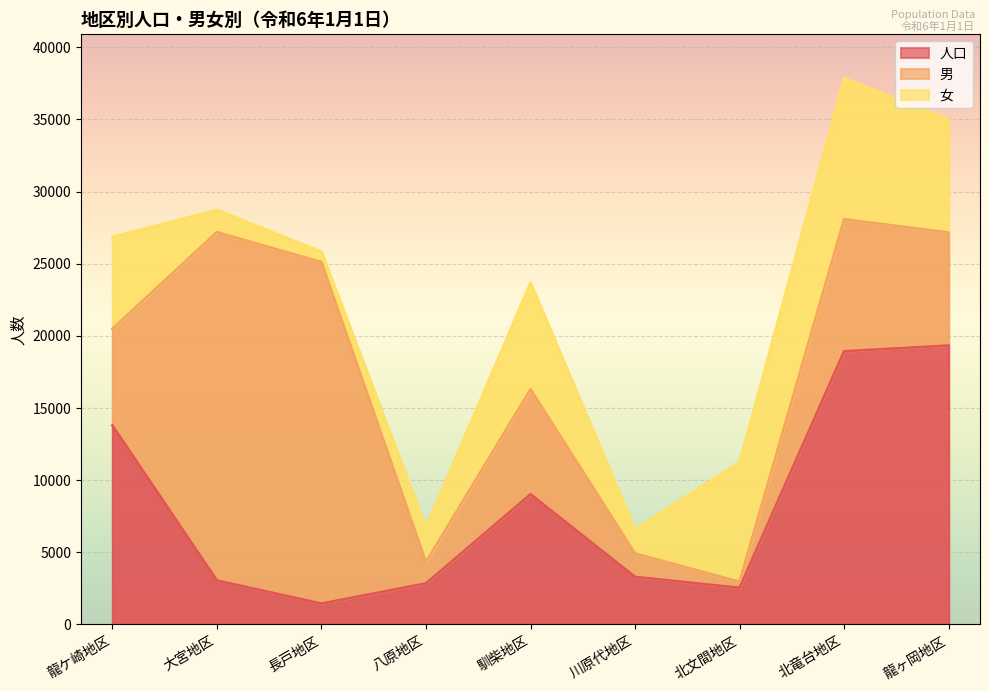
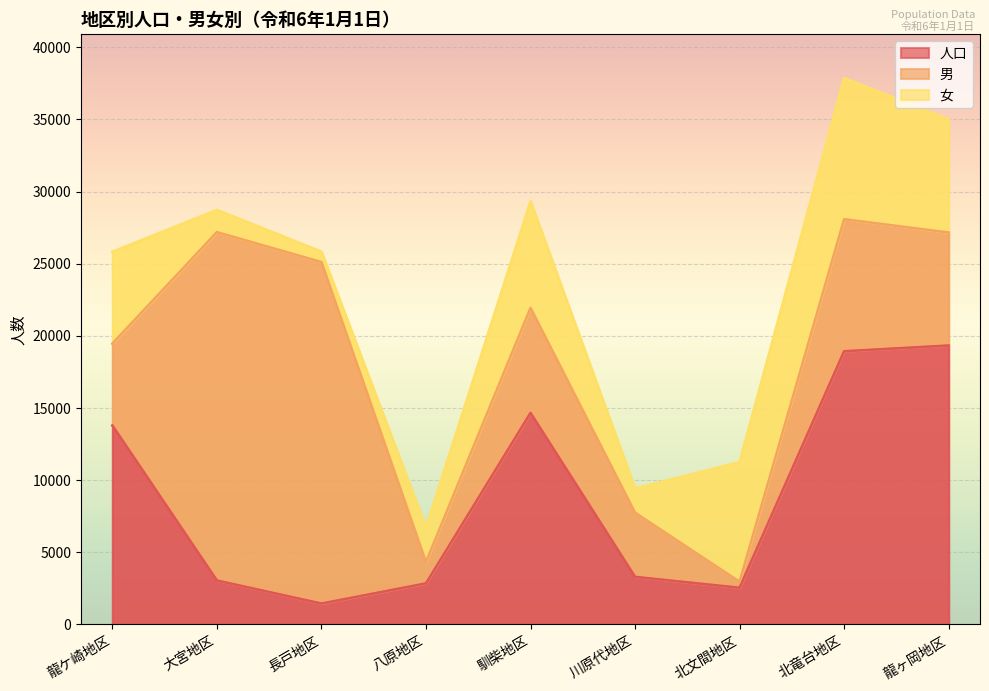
男, 龍ケ崎地区: 6700 -> 5700
人口, 馴柴地区: 9000 -> 14700
男, 川原代地区: 1600 -> 4400
